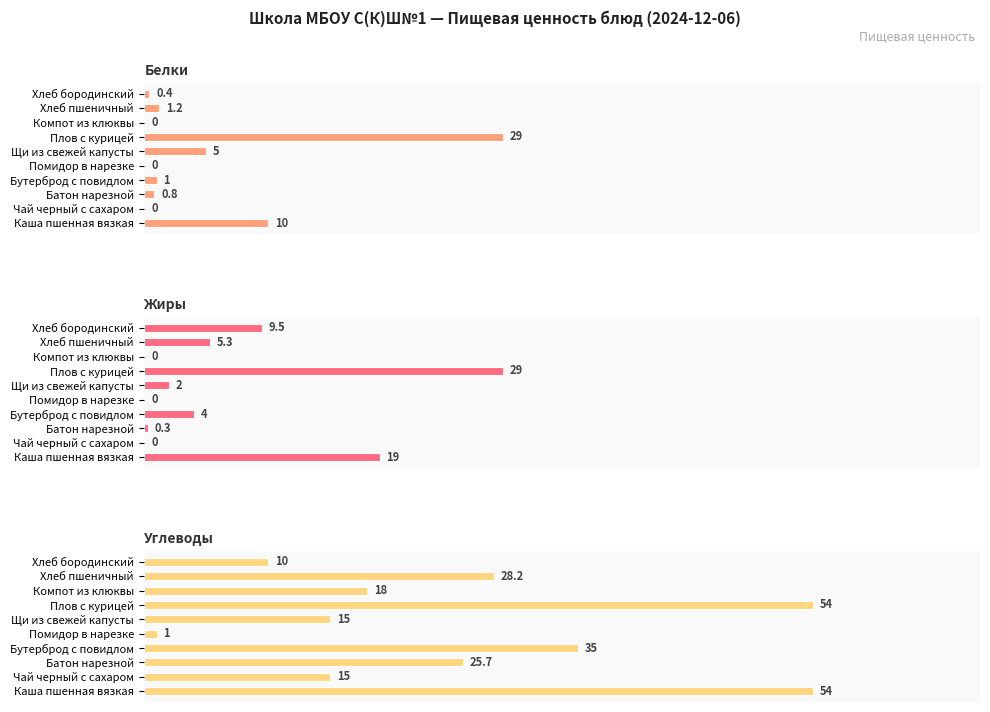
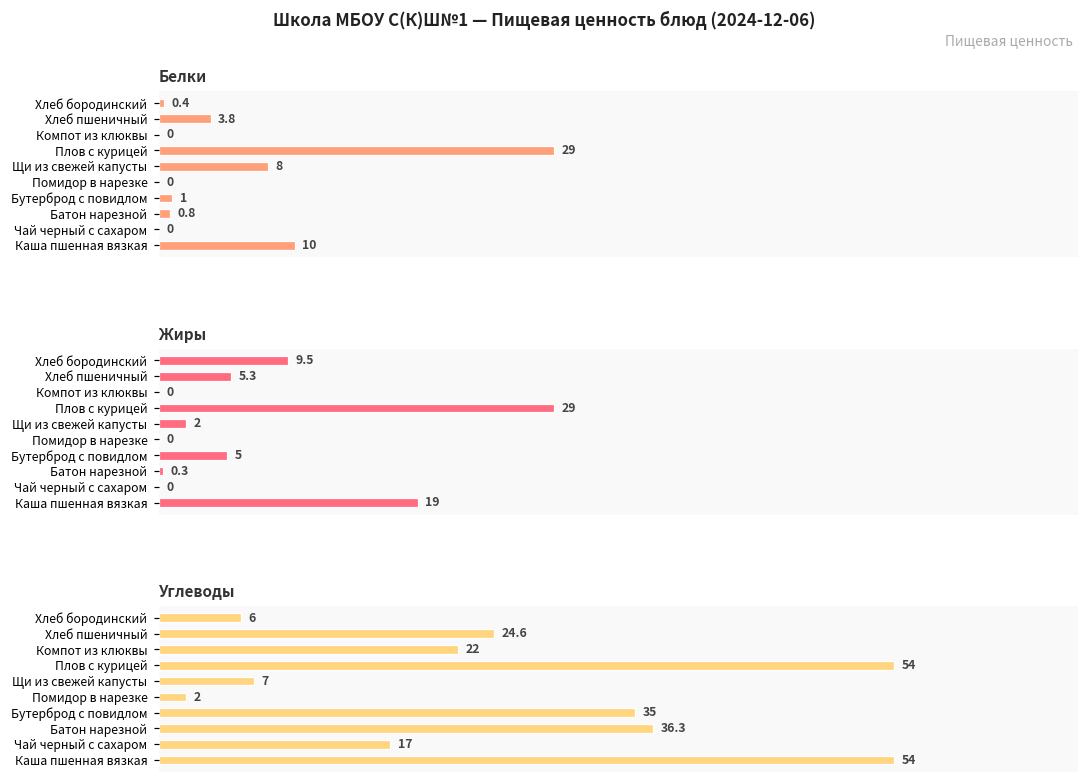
Белки, Хлеб пшеничный: 1.2 -> 3.8
Белки, Щи из свежей капусты: 5 -> 8
Жиры, Бутерброд с повидлом: 4 -> 5
Углеводы, Хлеб бородинский: 10 -> 6
Углеводы, Хлеб пшеничный: 28.2 -> 24.6
Углеводы, Компот из клюквы: 18 -> 22
Углеводы, Щи из свежей капусты: 15 -> 7
Углеводы, Помидор в нарезке: 1 -> 2
Углеводы, Батон нарезной: 25.7 -> 36.3
Углеводы, Чай черный с сахаром: 15 -> 17
